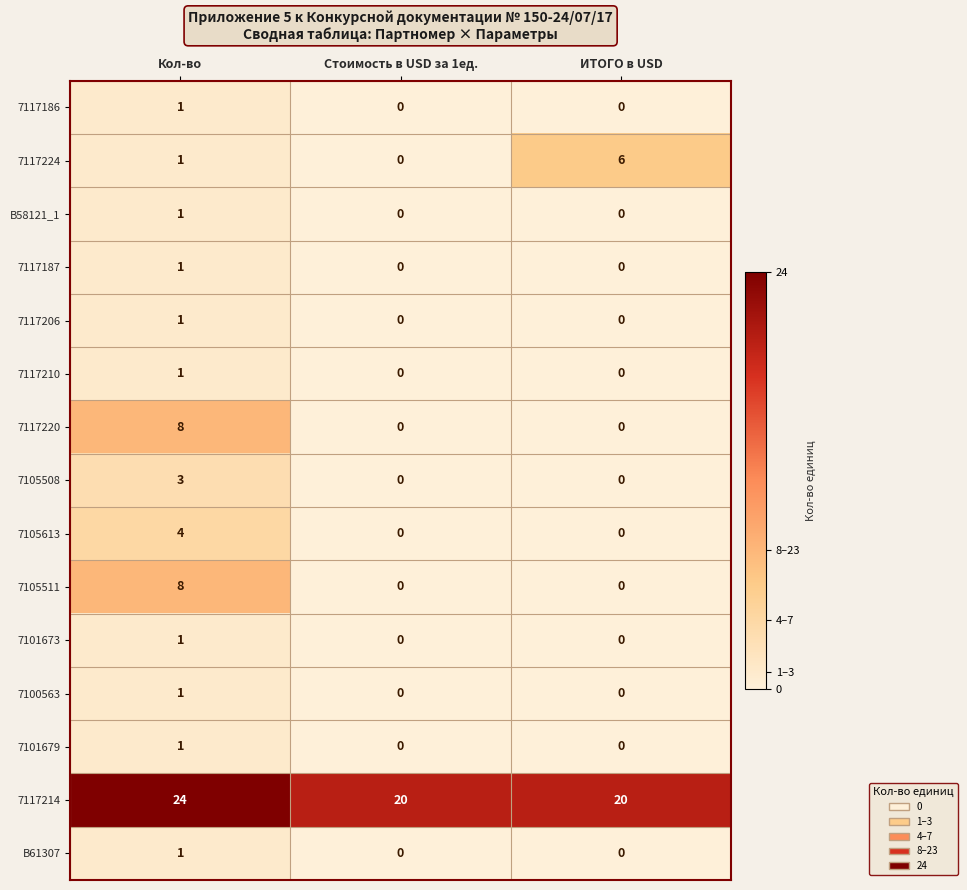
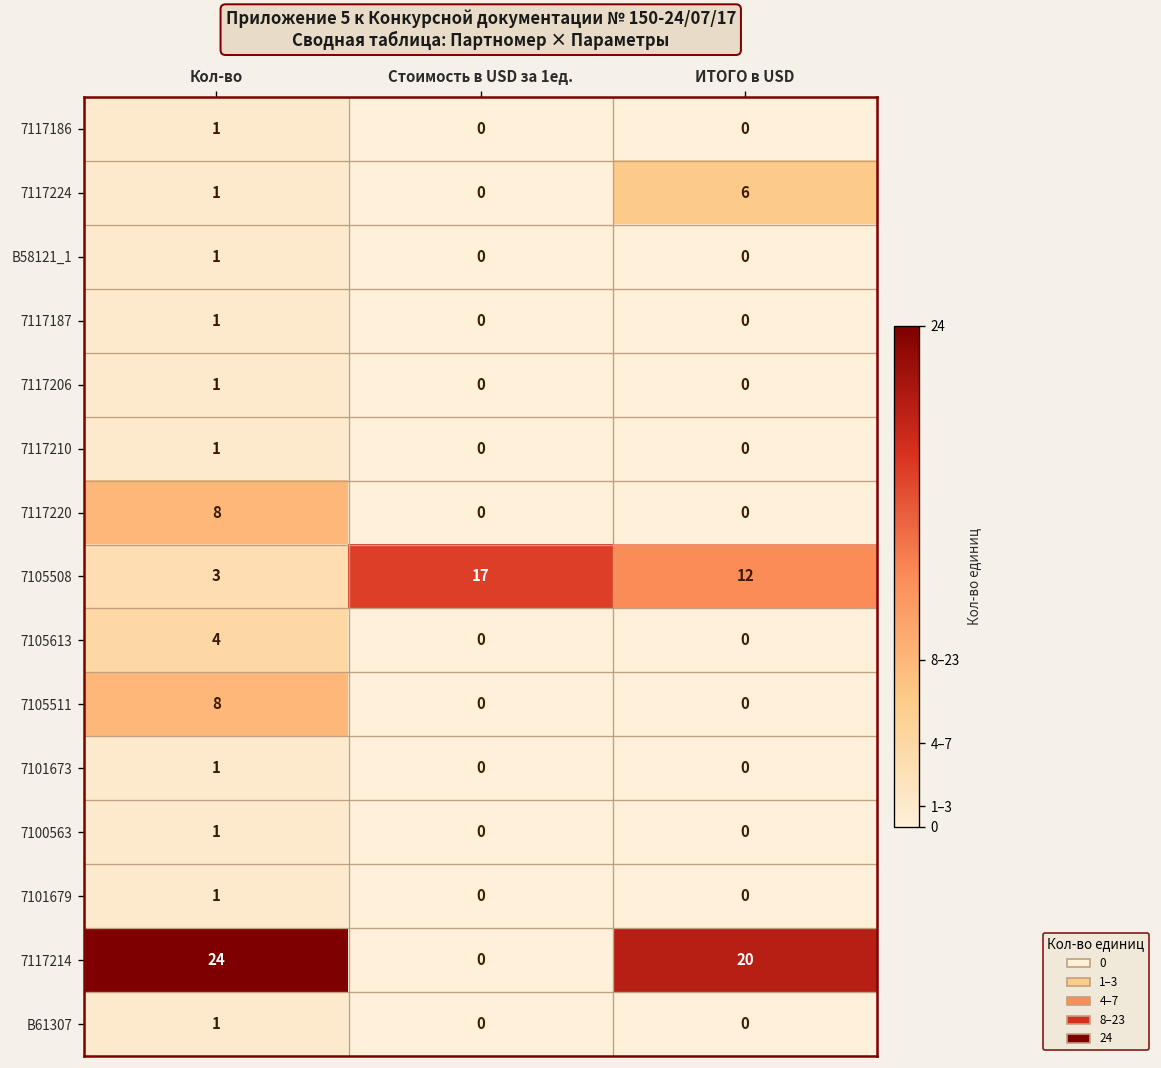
7105508, Стоимость в USD за 1ед.: 0 -> 17
7105508, ИТОГО в USD: 0 -> 12
7117214, Стоимость в USD за 1ед.: 20 -> 0
